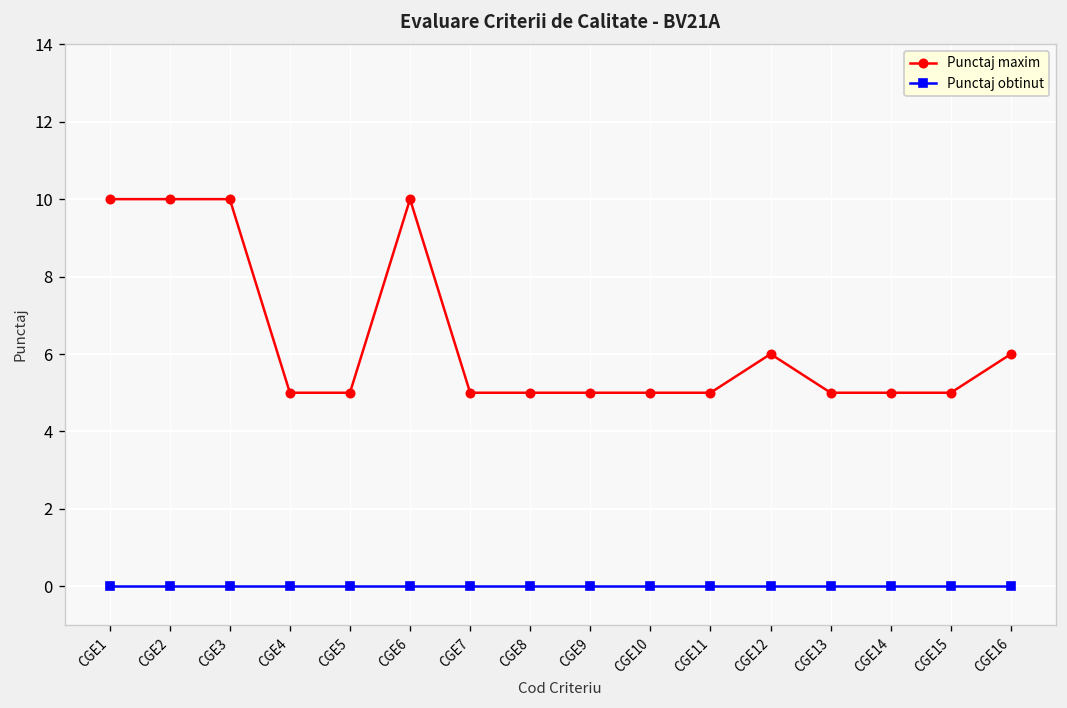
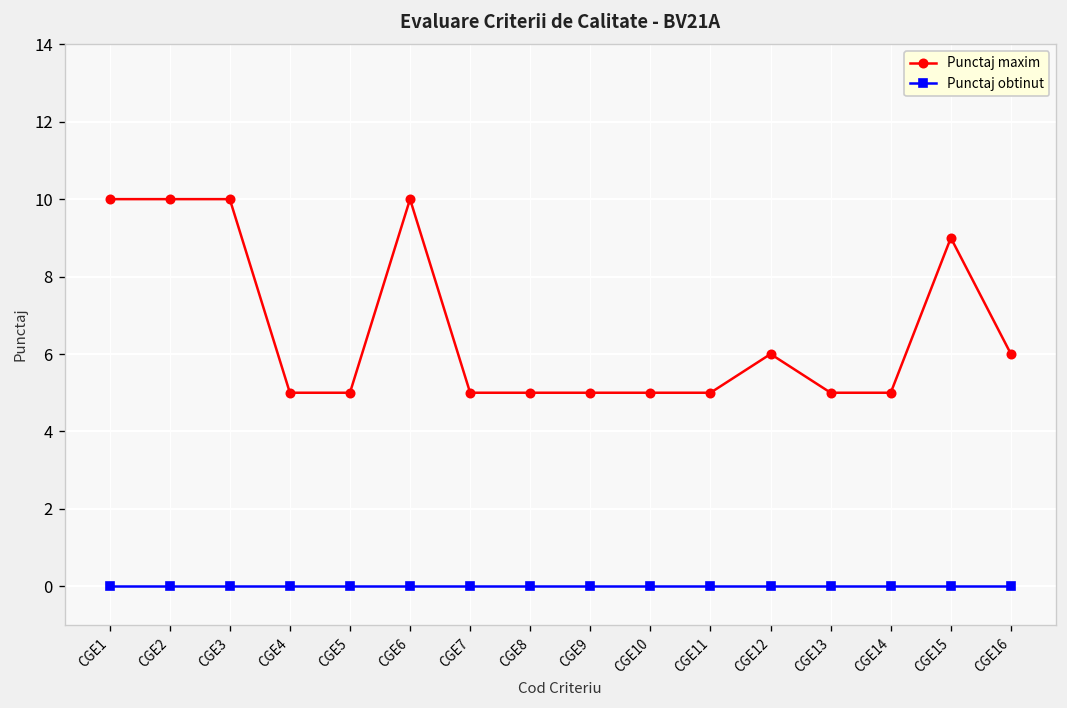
Punctaj maxim, CGE15: 5 -> 9
